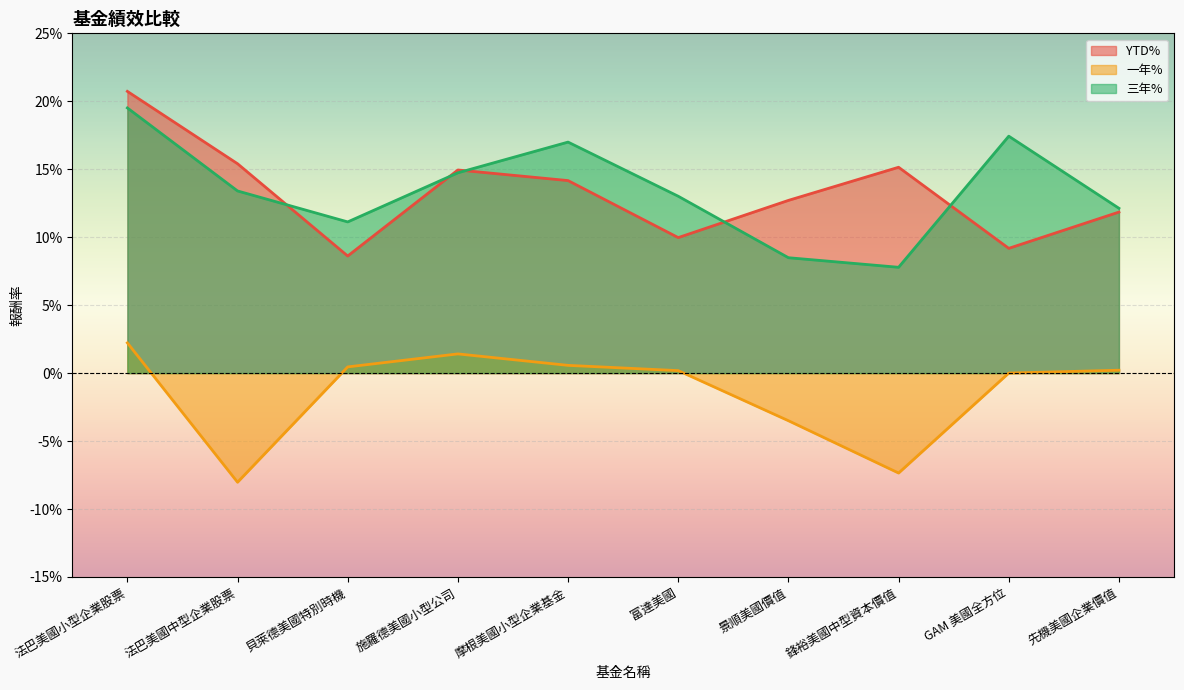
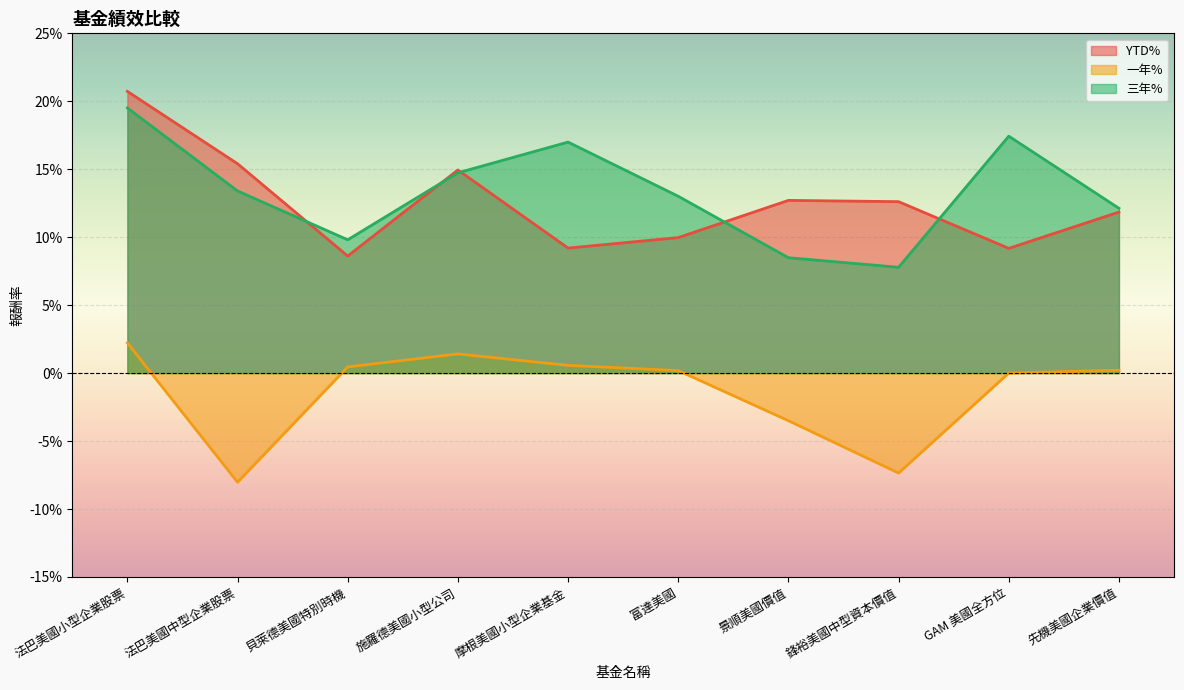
三年%, 貝萊德美國特別時機: 11.1% -> 9.8%
YTD%, 摩根美國小型企業基金: 14.2% -> 9.2%
YTD%, 鋒裕美國中型資本價值: 15.1% -> 12.6%
